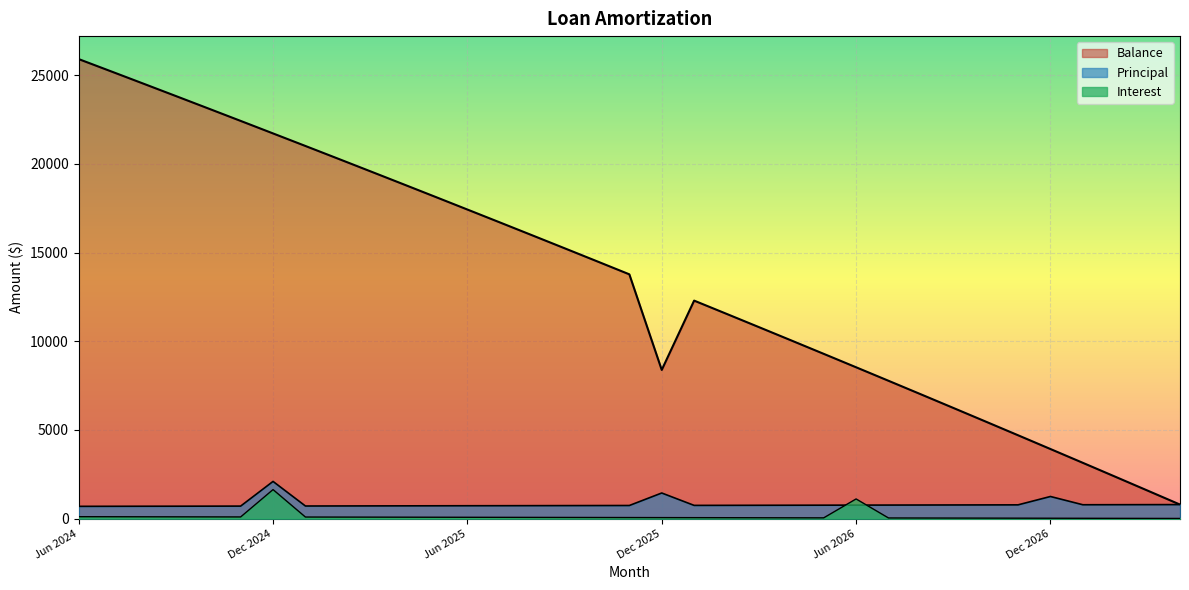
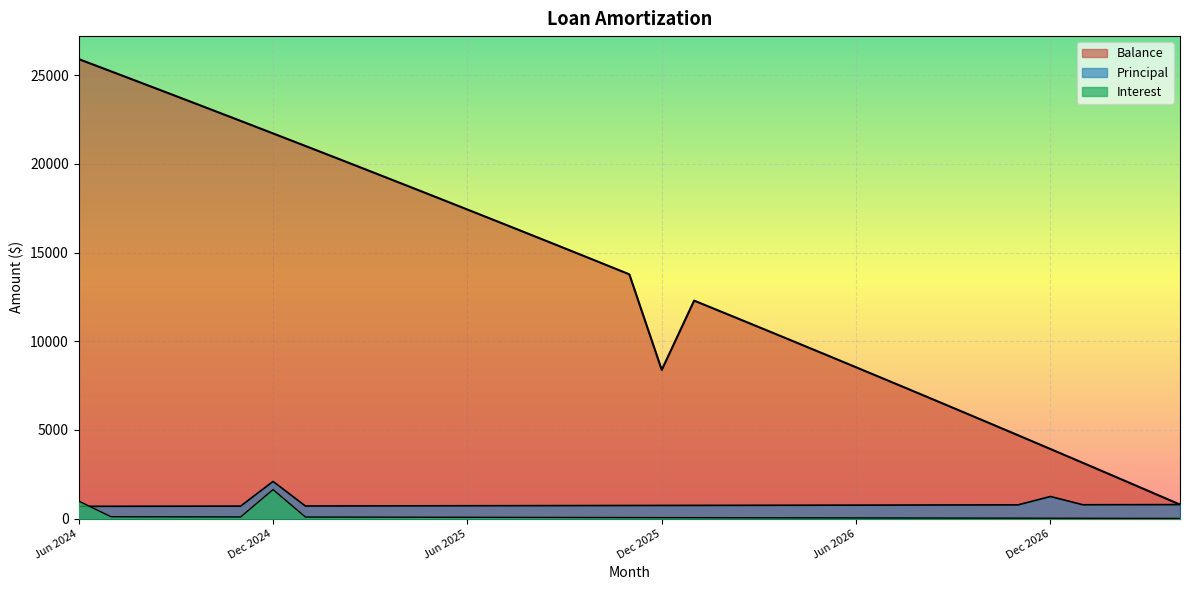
Interest, Jun 2024: 100 -> 1000
Principal, Dec 2025: 1400 -> 700
Interest, Jun 2026: 1100 -> 0
